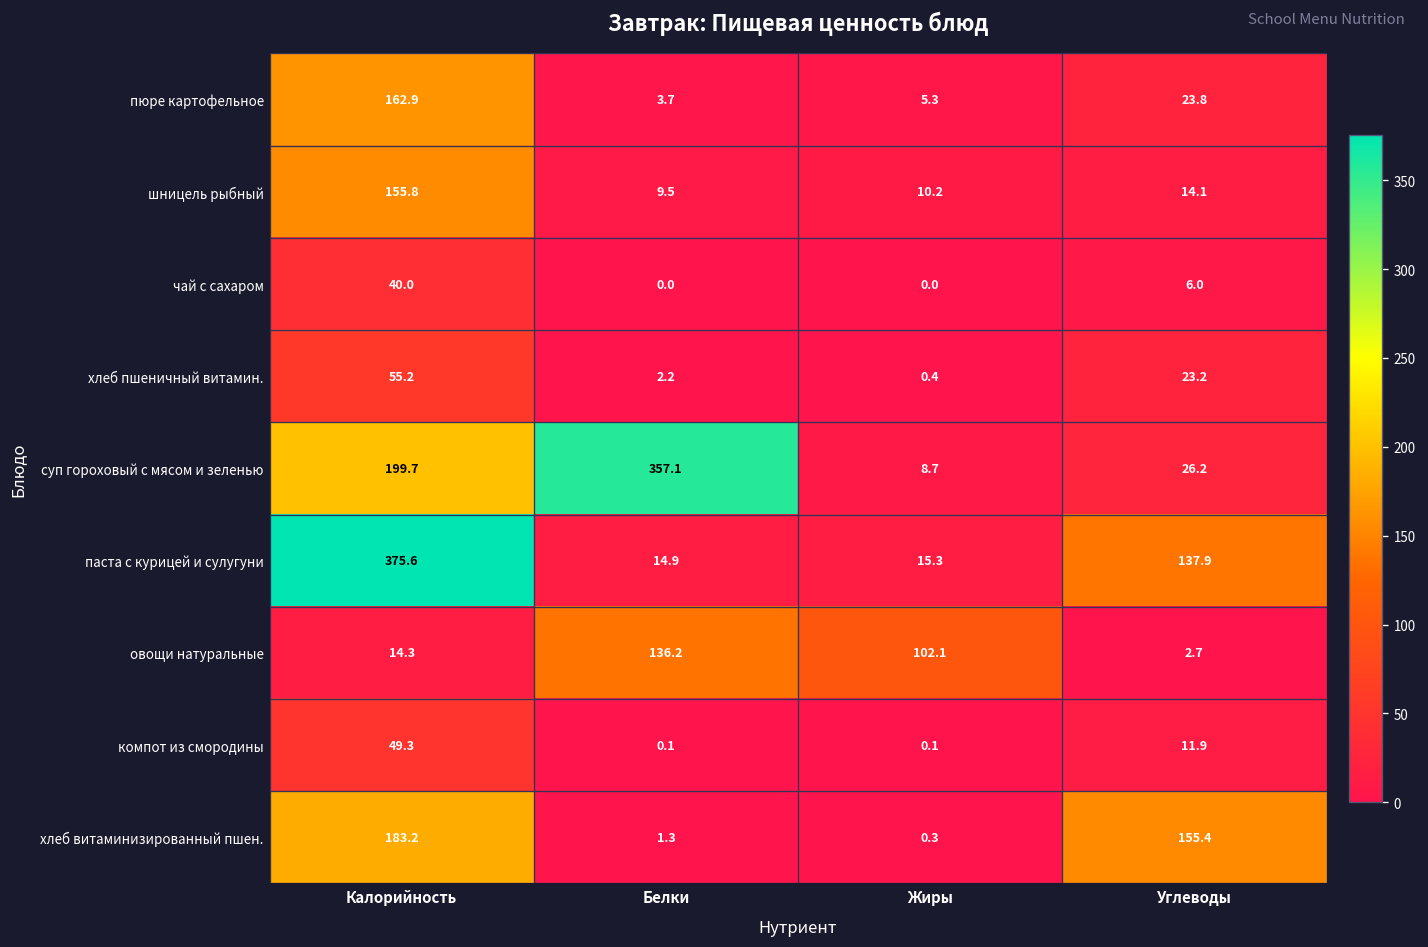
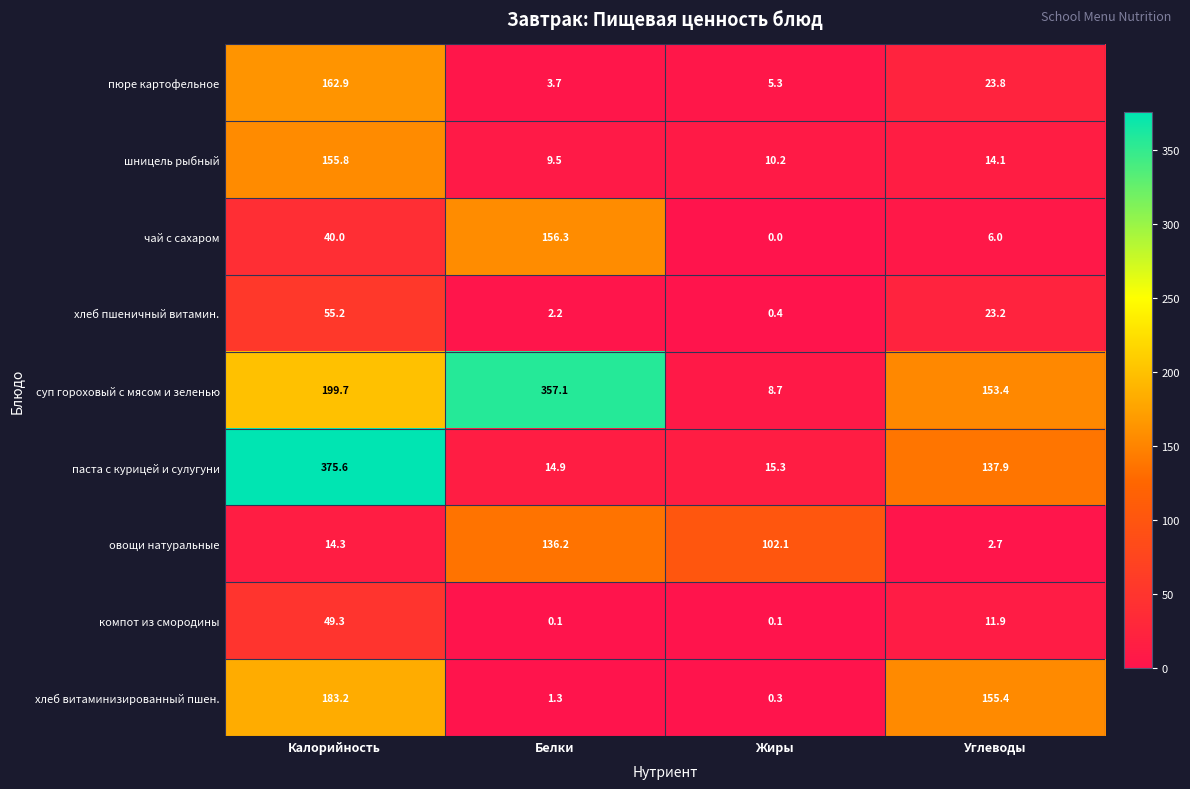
чай с сахаром, Белки: 0.0 -> 156.3
суп гороховый с мясом и зеленью, Углеводы: 26.2 -> 153.4
